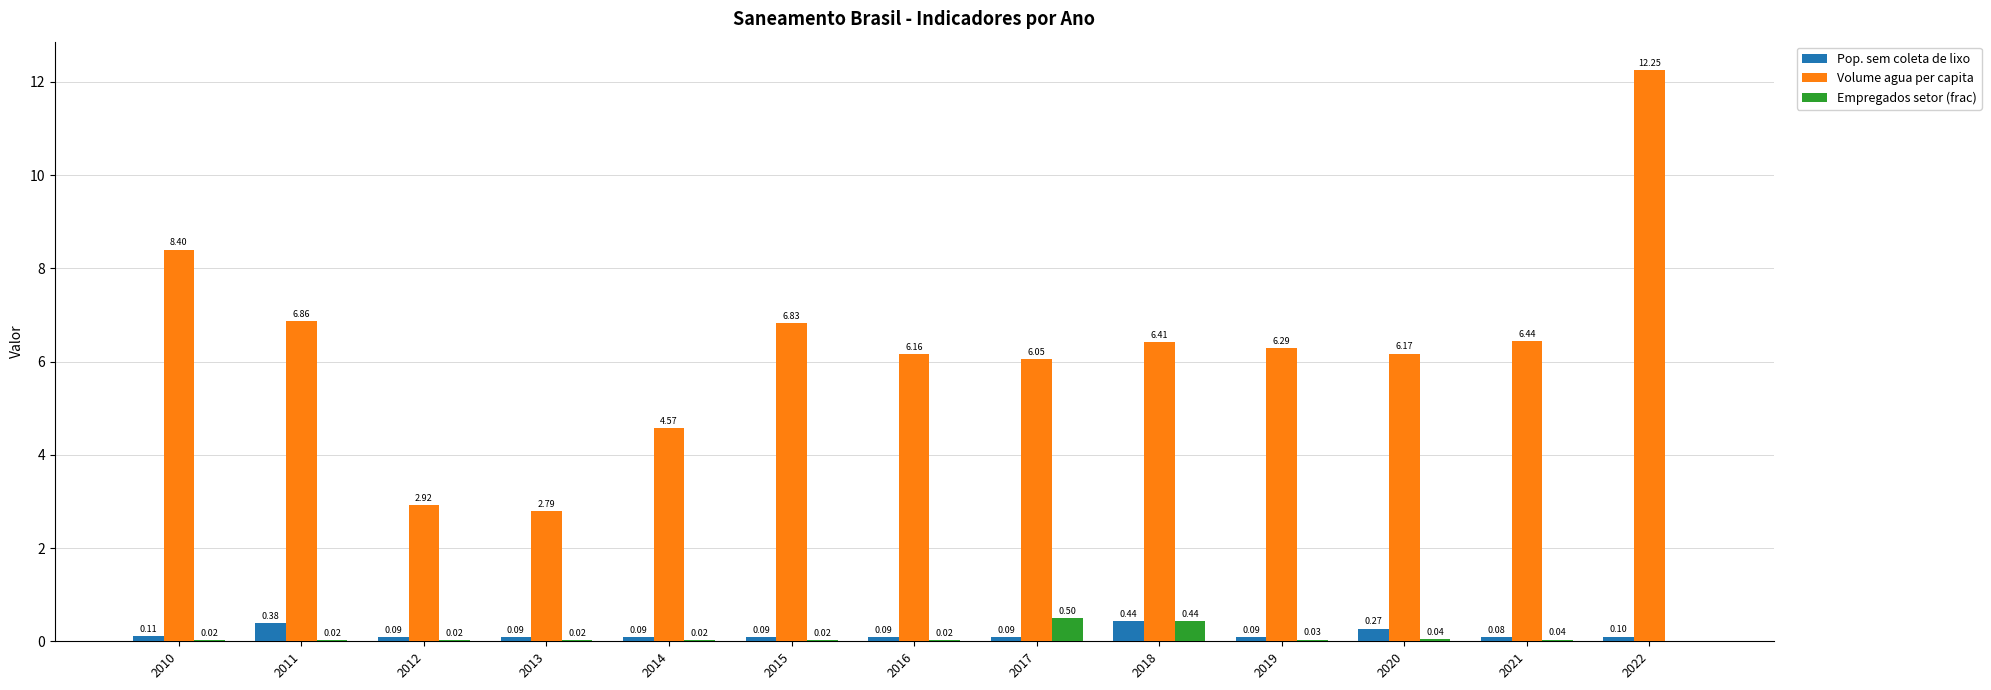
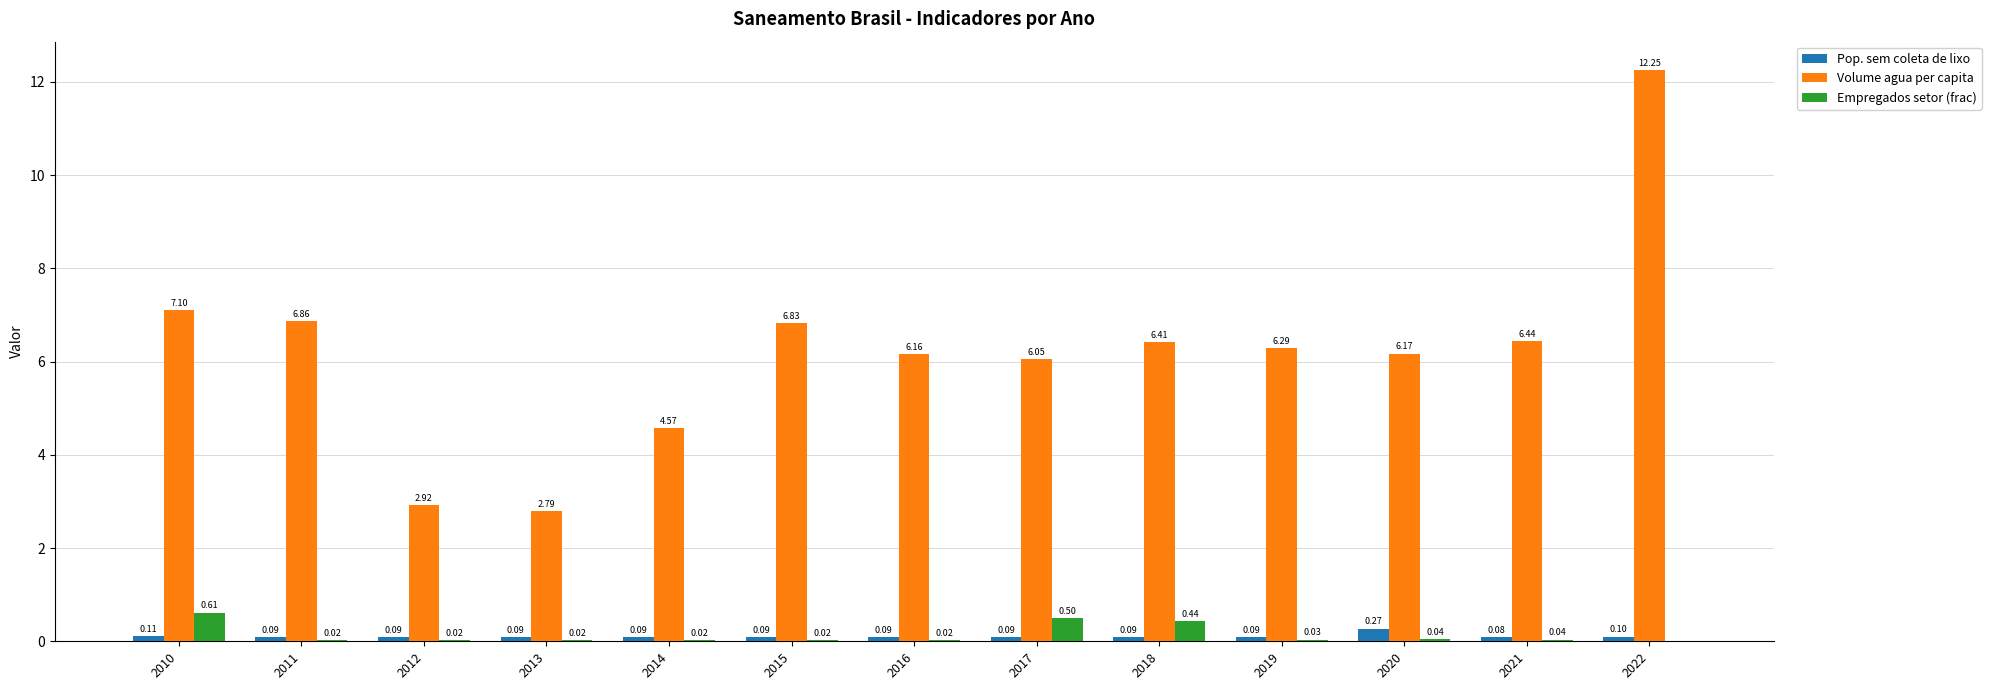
Volume agua per capita, 2010: 8.40 -> 7.10
Empregados setor (frac), 2010: 0.02 -> 0.61
Pop. sem coleta de lixo, 2011: 0.38 -> 0.09
Pop. sem coleta de lixo, 2018: 0.44 -> 0.09
